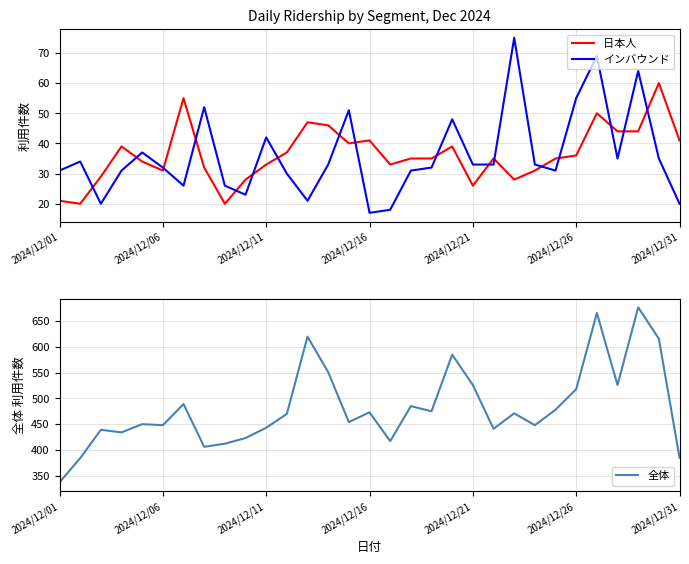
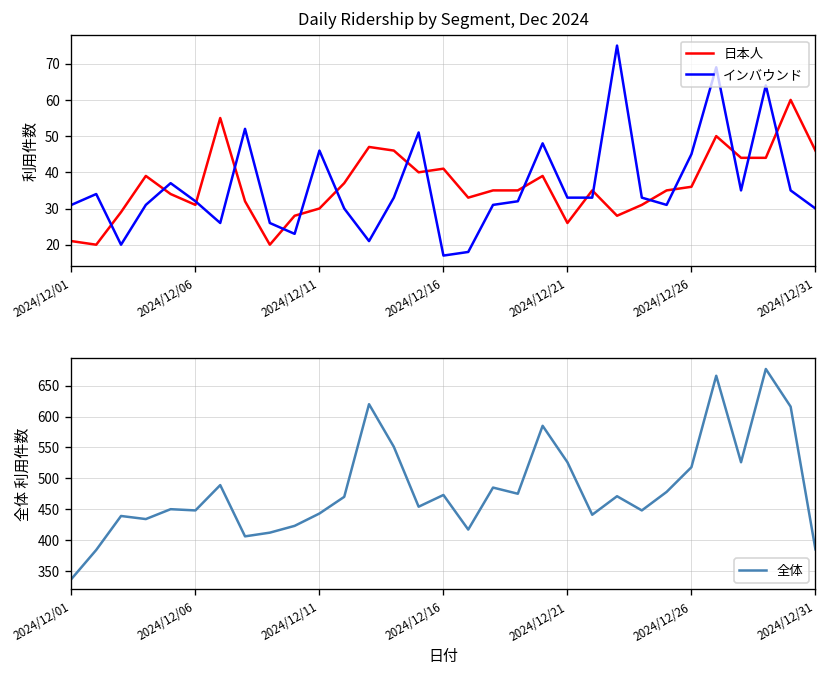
Daily Ridership by Segment, Dec 2024, 日本人, 2024/12/11: 33 -> 30
Daily Ridership by Segment, Dec 2024, インバウンド, 2024/12/11: 42 -> 46
Daily Ridership by Segment, Dec 2024, インバウンド, 2024/12/26: 55 -> 45
Daily Ridership by Segment, Dec 2024, 日本人, 2024/12/31: 41 -> 46
Daily Ridership by Segment, Dec 2024, インバウンド, 2024/12/31: 20 -> 30
